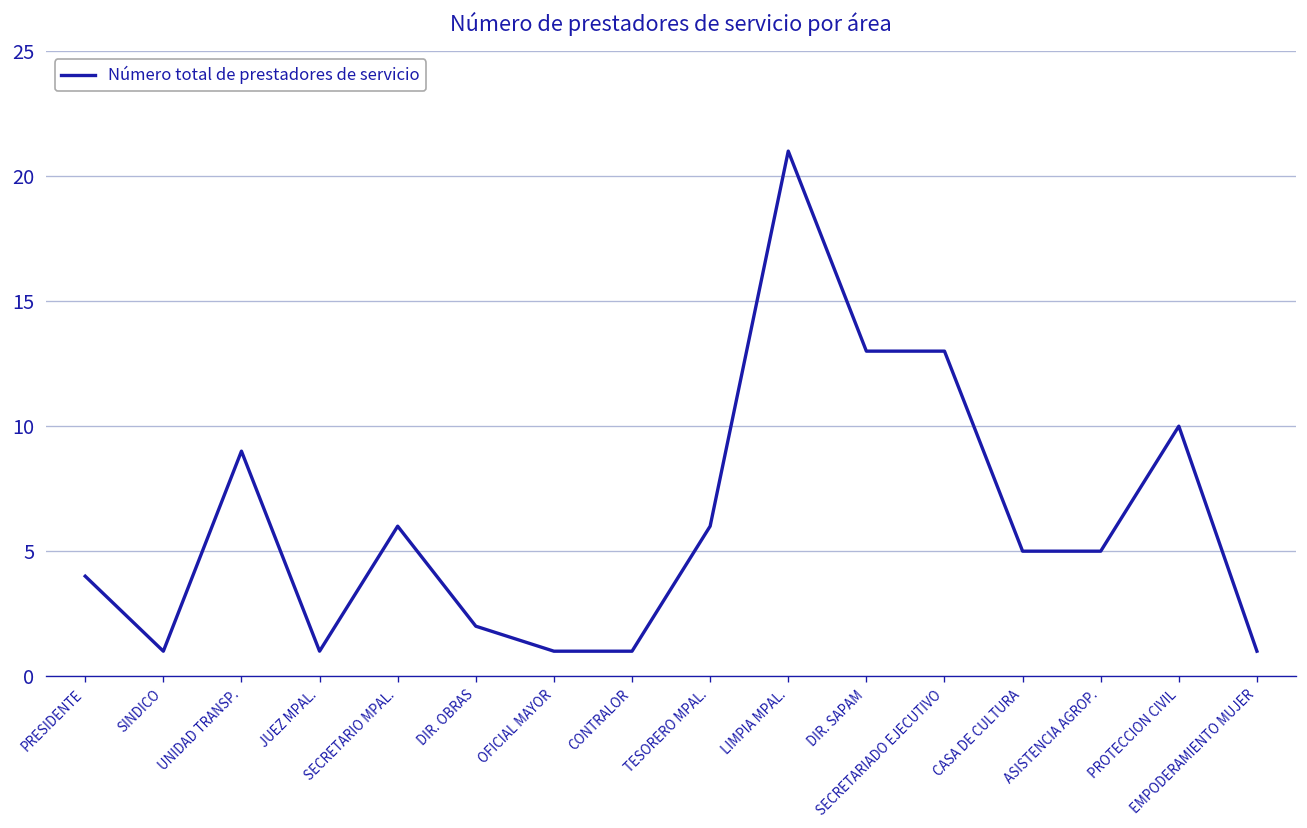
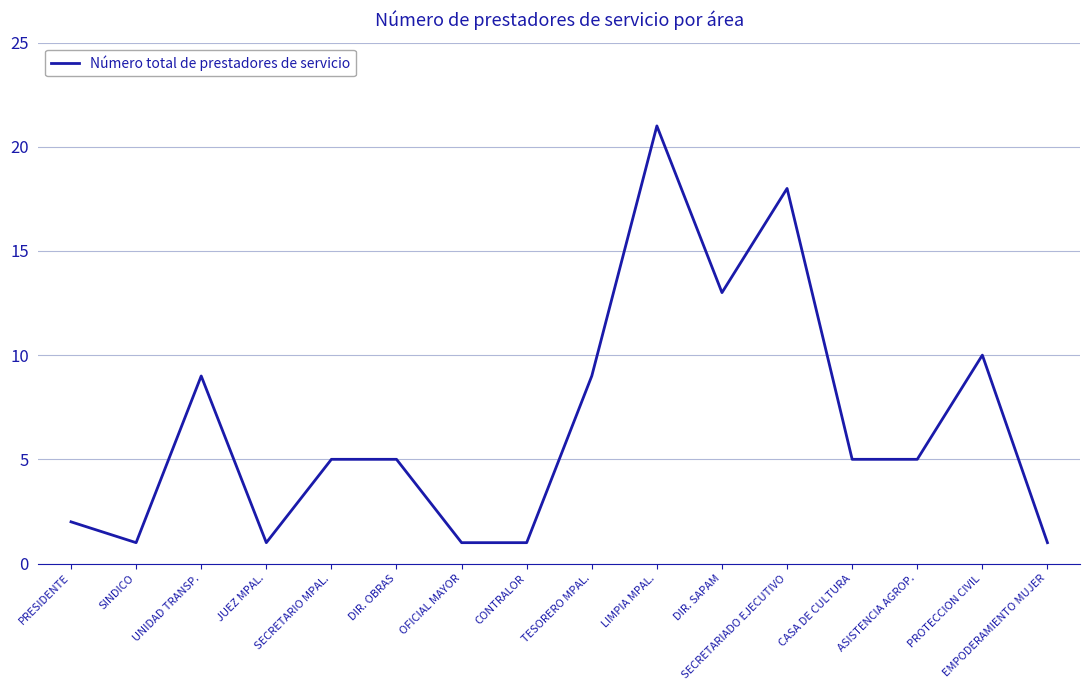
PRESIDENTE: 4 -> 2
SECRETARIO MPAL.: 6 -> 5
DIR. OBRAS: 2 -> 5
TESORERO MPAL.: 6 -> 9
SECRETARIADO EJECUTIVO: 13 -> 18
